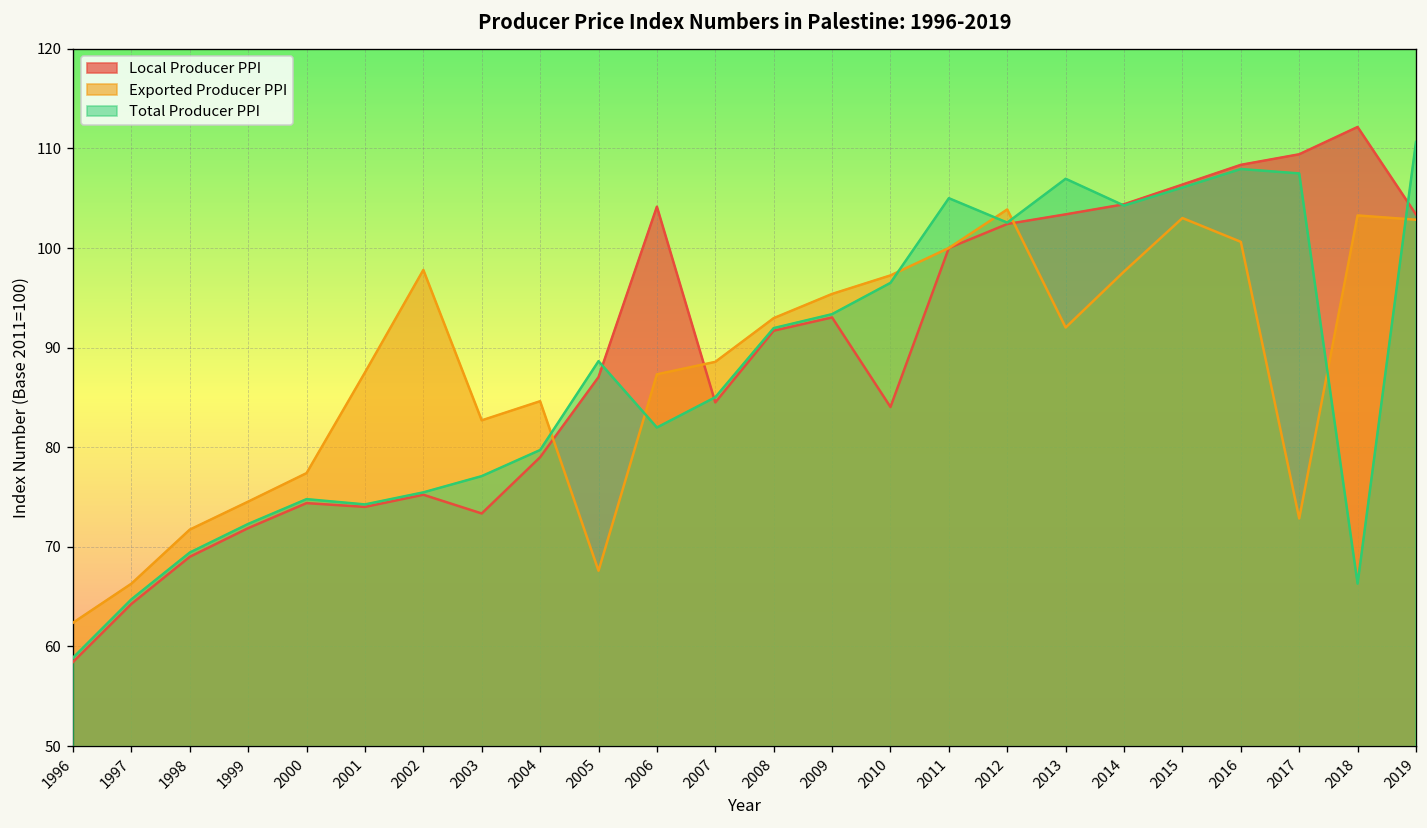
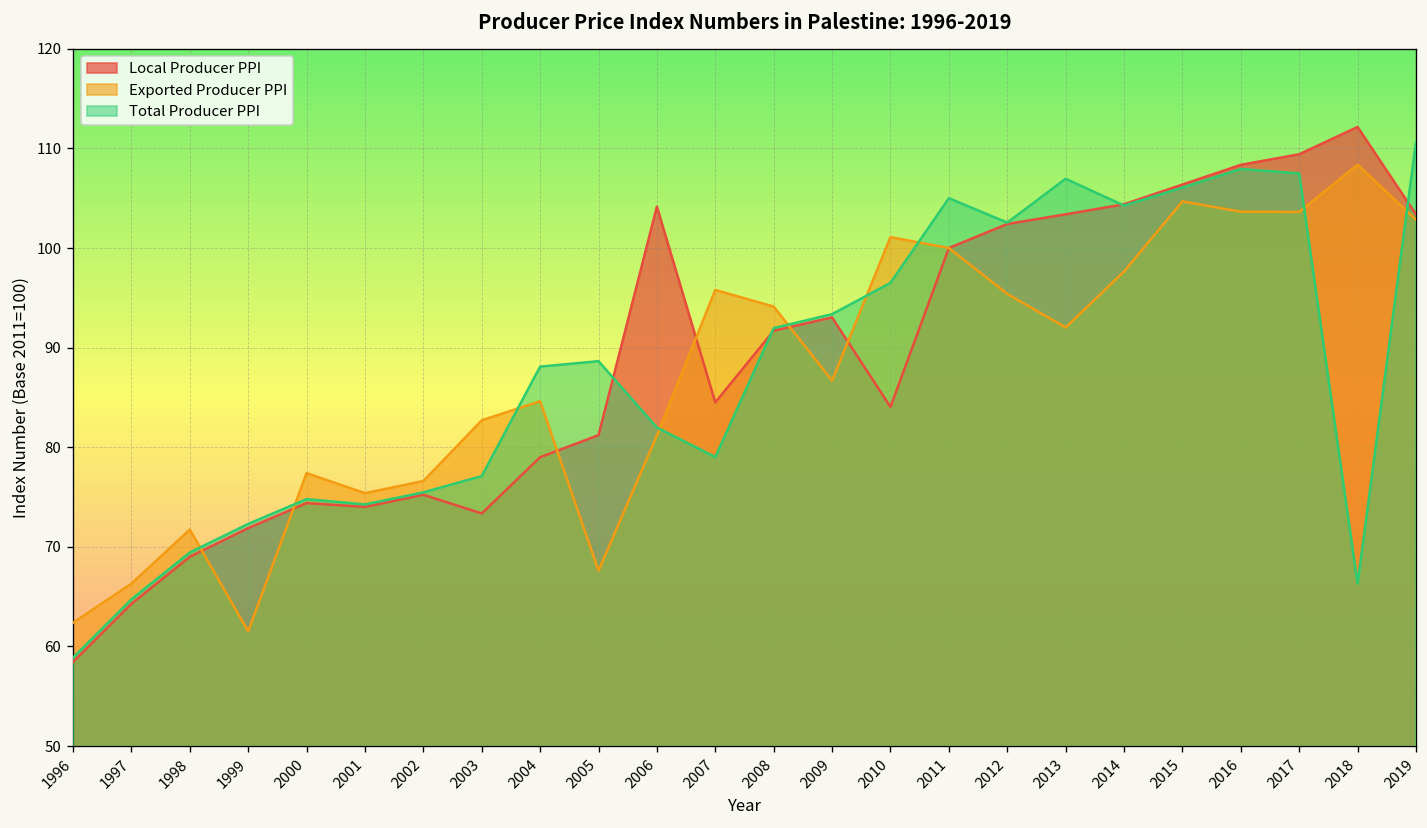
Exported Producer PPI, 1999: 75 -> 62
Exported Producer PPI, 2001: 88 -> 75
Exported Producer PPI, 2002: 98 -> 77
Total Producer PPI, 2004: 80 -> 88
Local Producer PPI, 2005: 87 -> 81
Exported Producer PPI, 2006: 87 -> 81
Exported Producer PPI, 2007: 89 -> 96
Total Producer PPI, 2007: 85 -> 79
Exported Producer PPI, 2008: 93 -> 94
Exported Producer PPI, 2009: 95 -> 87
Exported Producer PPI, 2010: 97 -> 101
Exported Producer PPI, 2012: 104 -> 95
Exported Producer PPI, 2015: 103 -> 105
Exported Producer PPI, 2016: 101 -> 104
Exported Producer PPI, 2017: 73 -> 104
Exported Producer PPI, 2018: 103 -> 108
